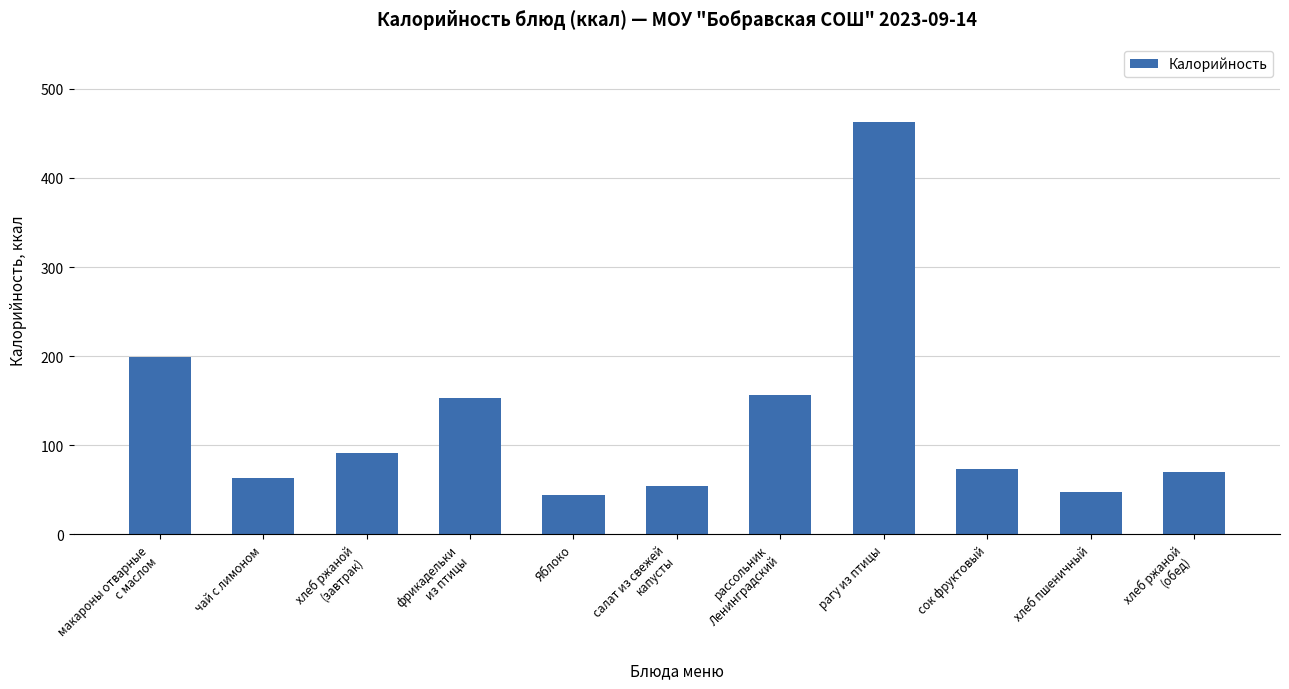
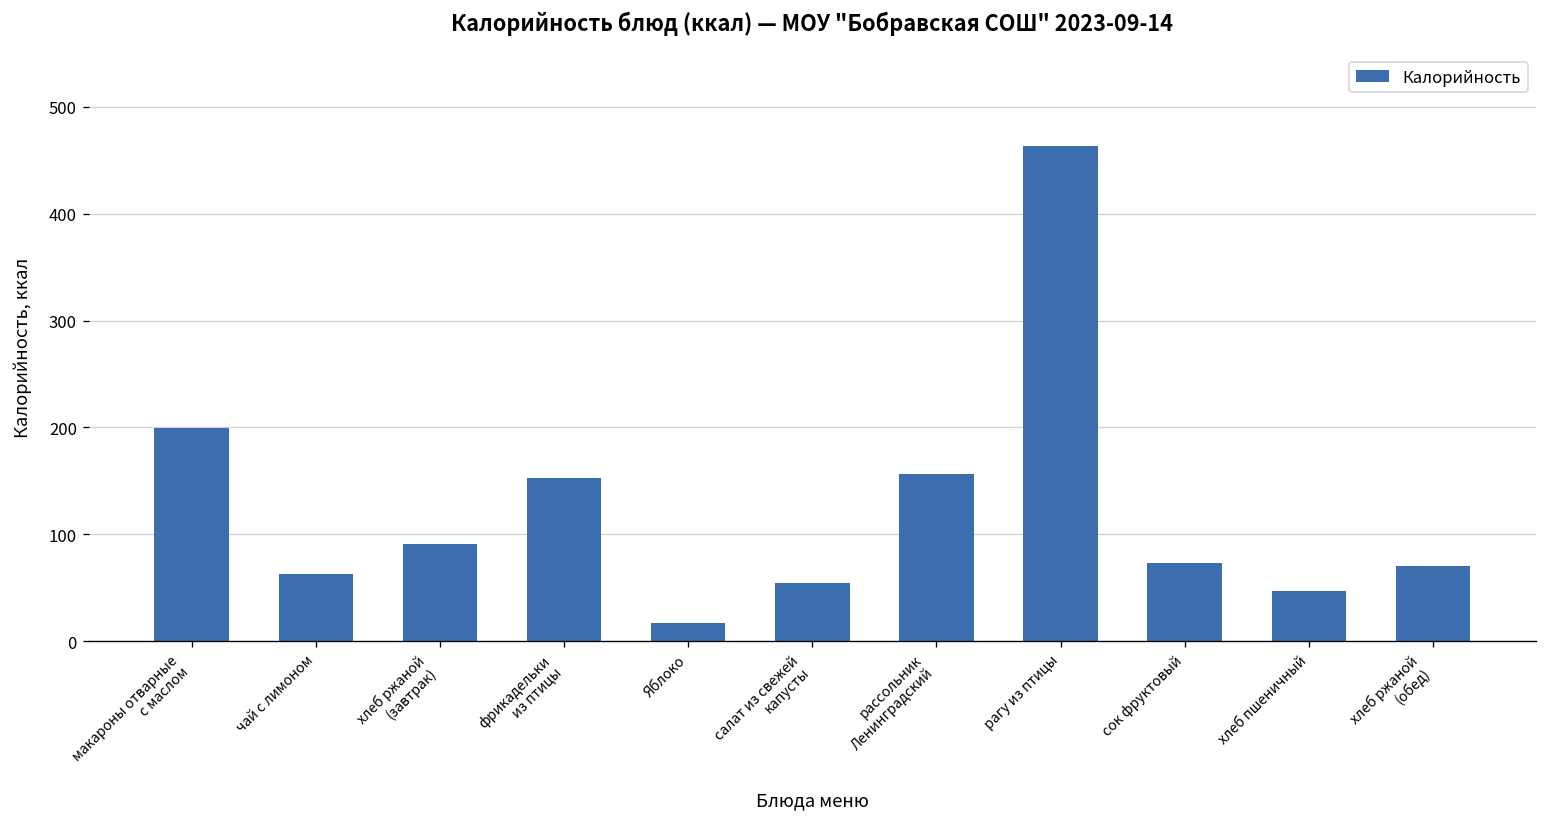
Яблоко: 40 -> 20
